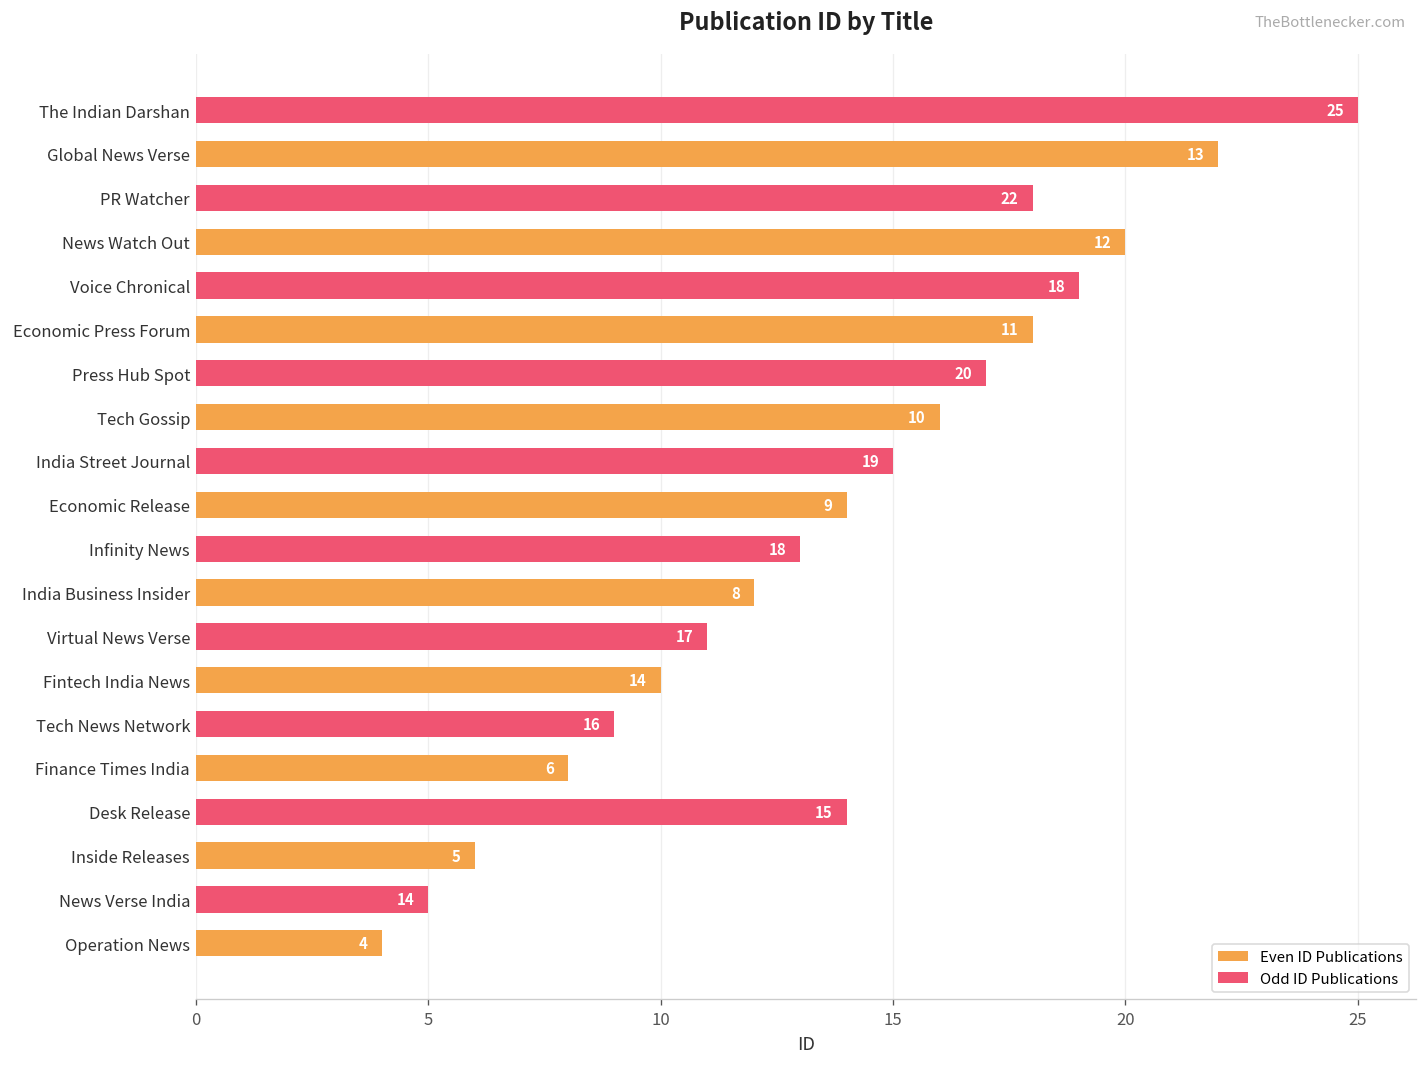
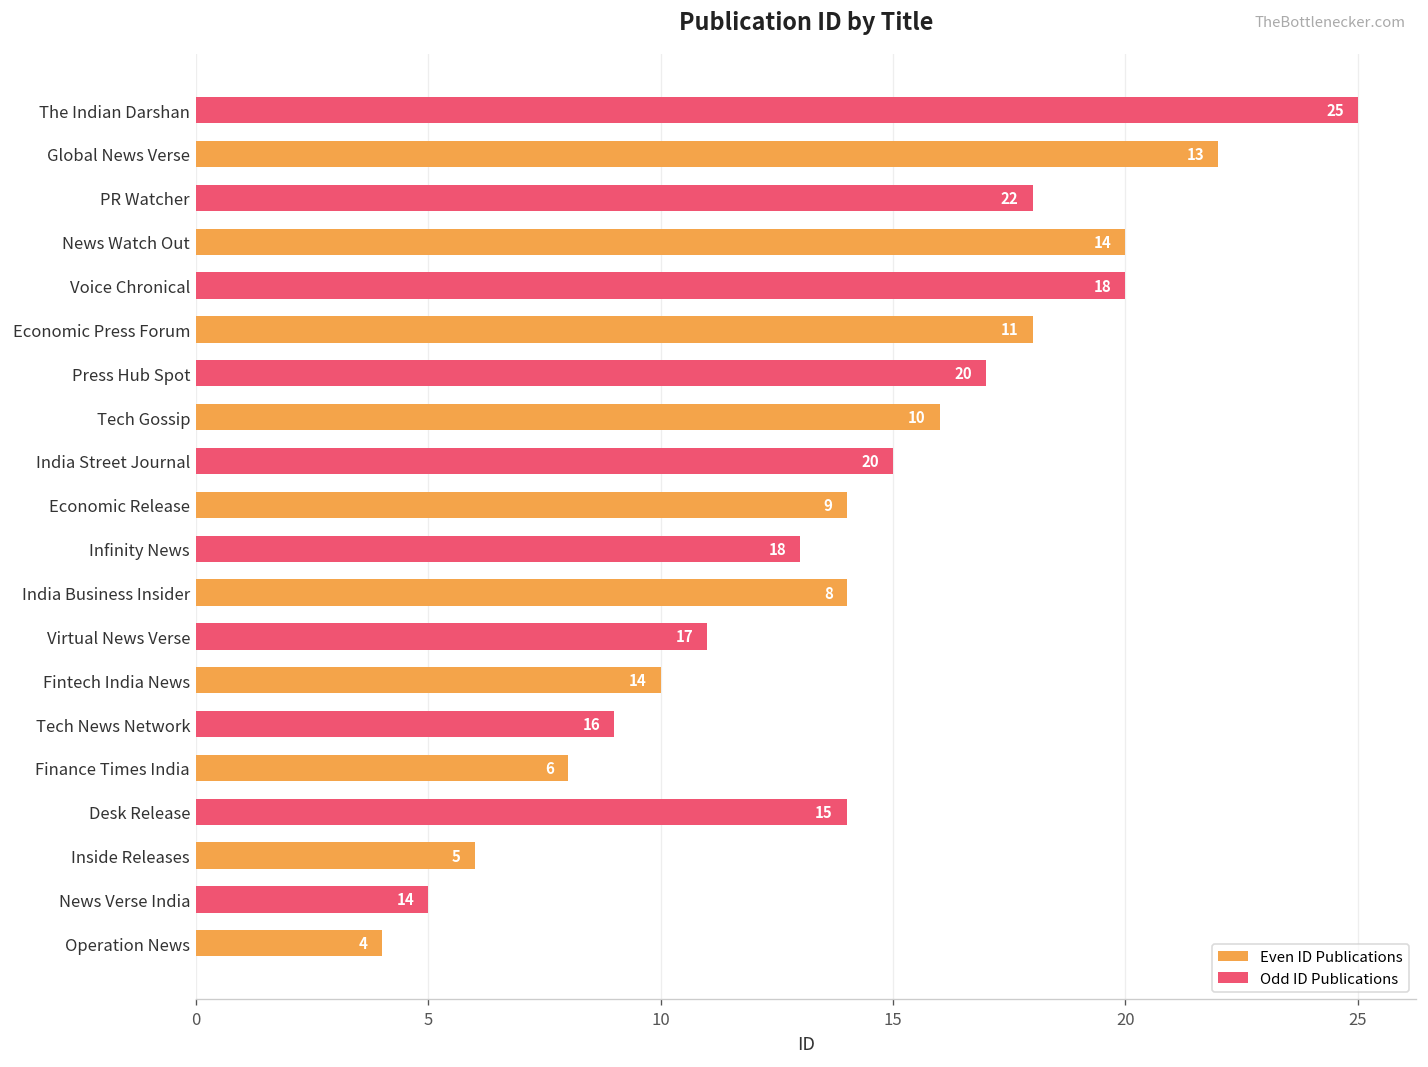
Odd ID Publications, Voice Chronical: 19 -> 20
Even ID Publications, India Business Insider: 12 -> 14
